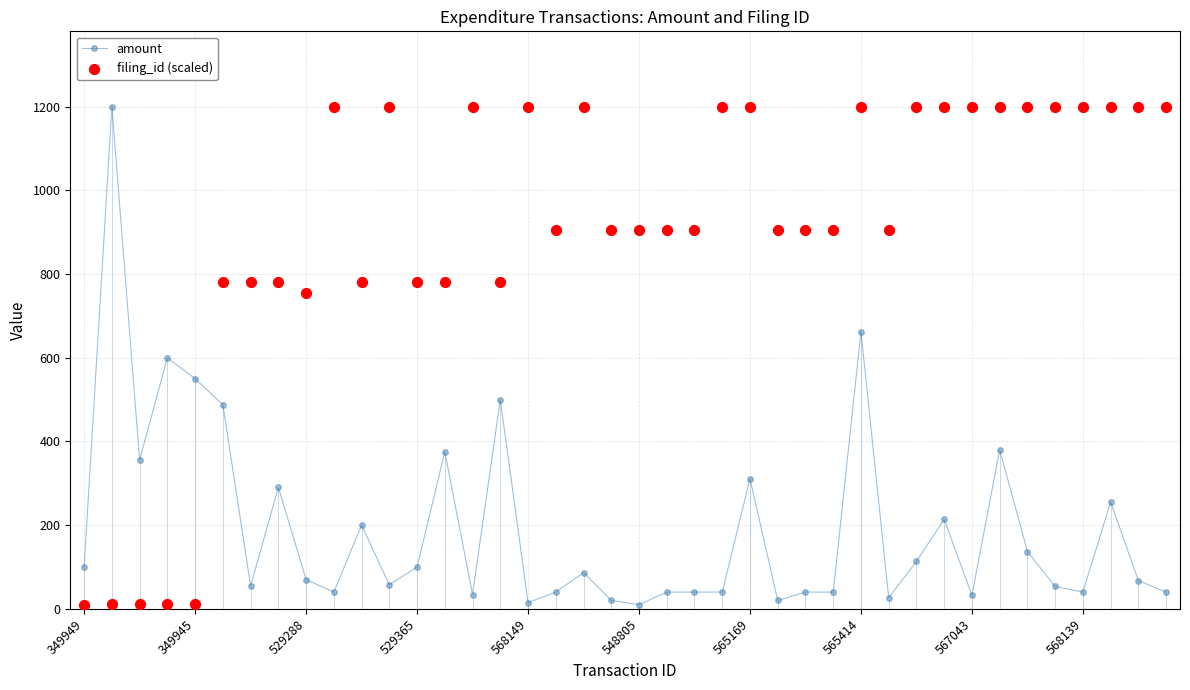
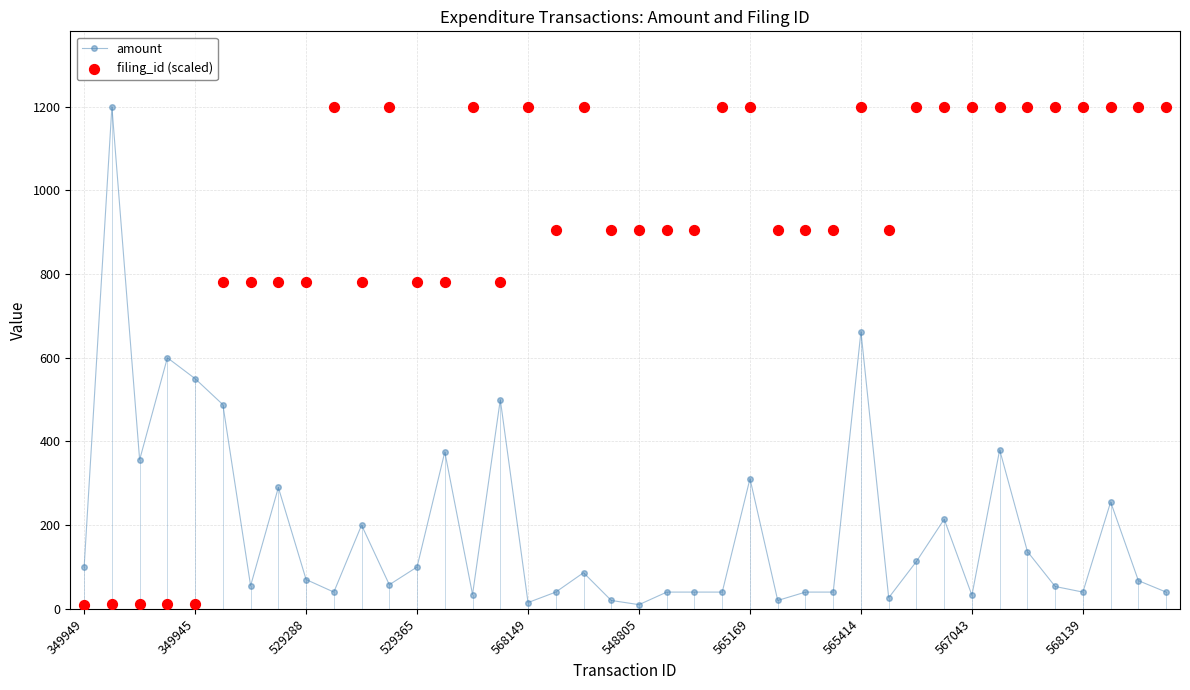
filing_id (scaled), 529288: 760 -> 780
